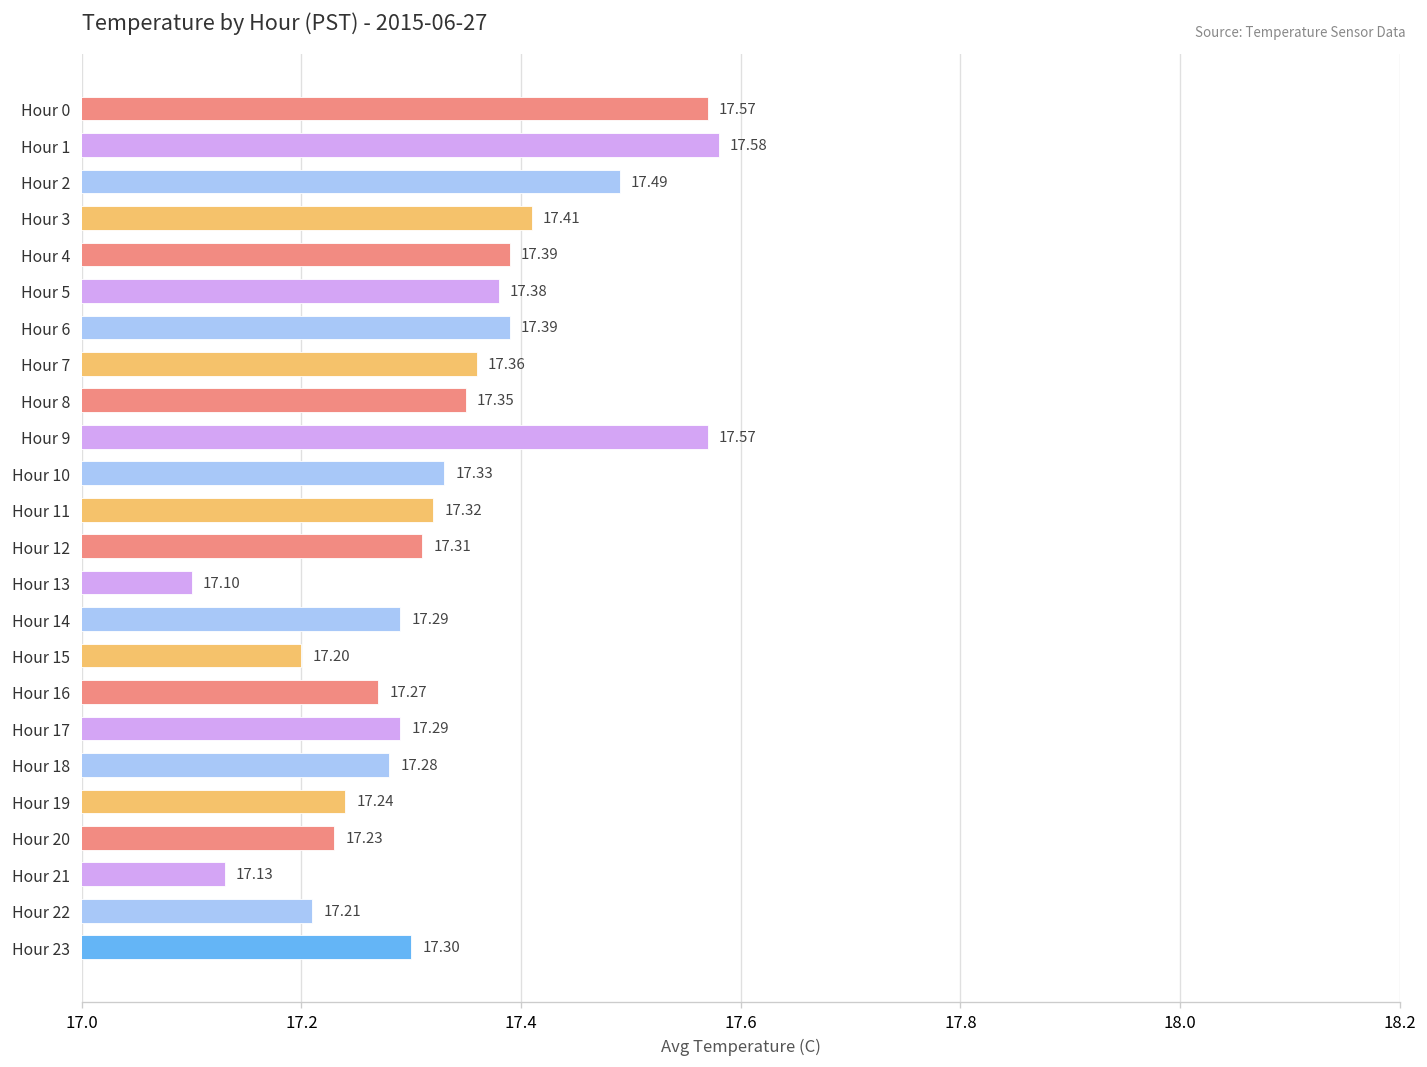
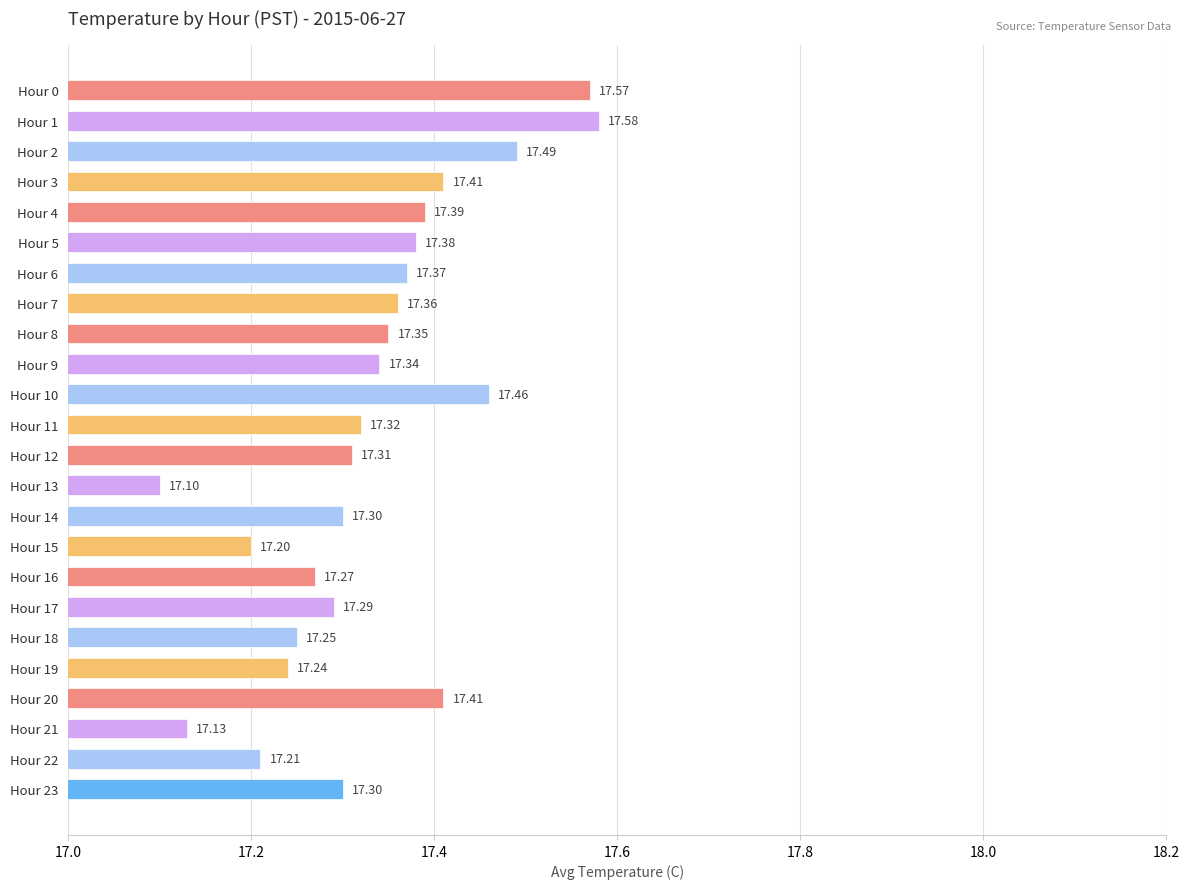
Hour 6: 17.39 -> 17.37
Hour 9: 17.57 -> 17.34
Hour 10: 17.33 -> 17.46
Hour 14: 17.29 -> 17.30
Hour 18: 17.28 -> 17.25
Hour 20: 17.23 -> 17.41
